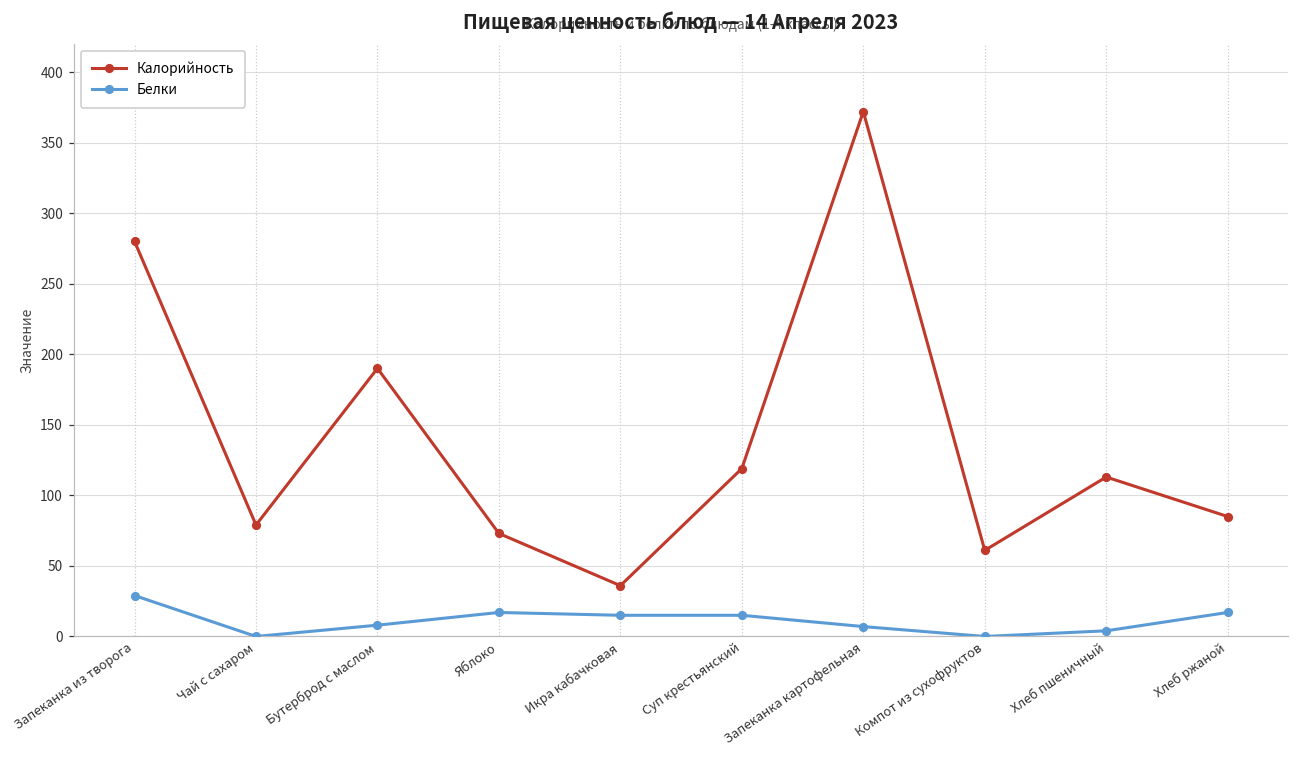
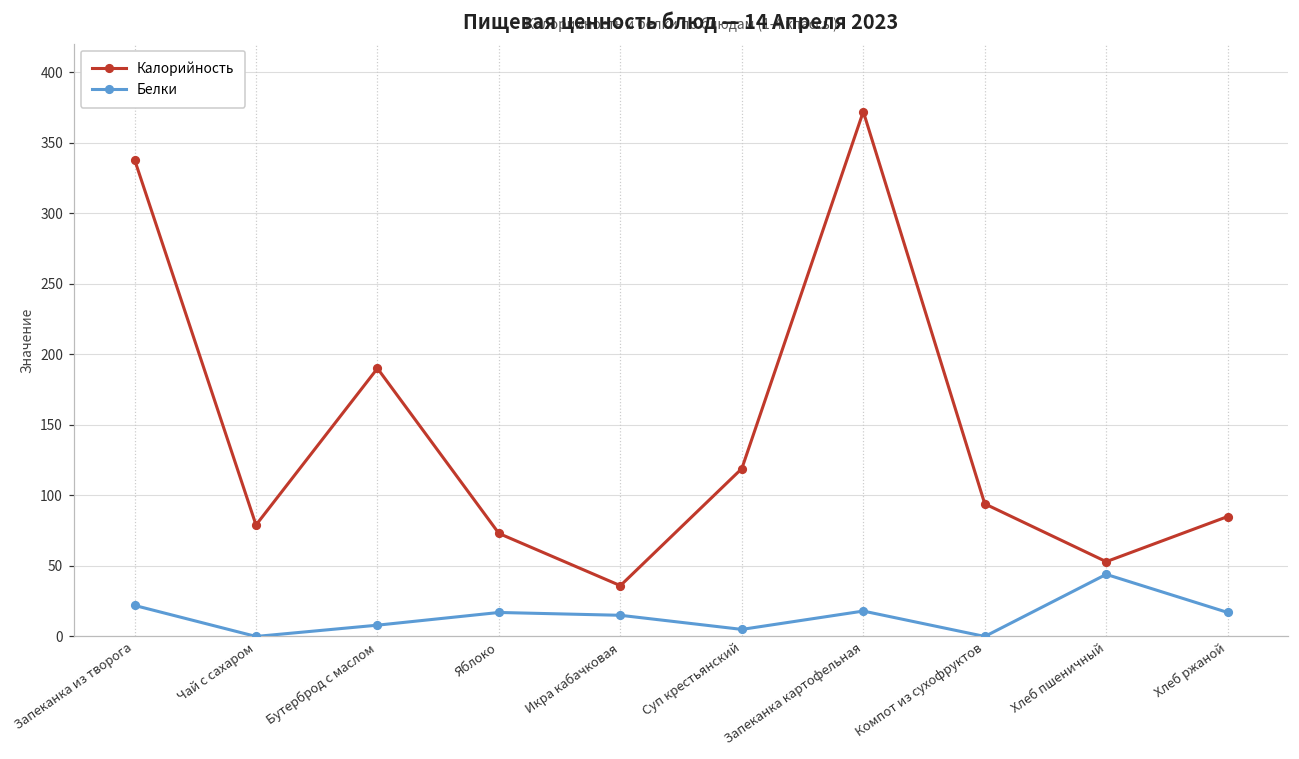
Калорийность, Запеканка из творога: 280 -> 338
Белки, Запеканка из творога: 29 -> 22
Белки, Суп крестьянский: 15 -> 5
Белки, Запеканка картофельная: 7 -> 18
Калорийность, Компот из сухофруктов: 61 -> 94
Калорийность, Хлеб пшеничный: 113 -> 53
Белки, Хлеб пшеничный: 4 -> 44
